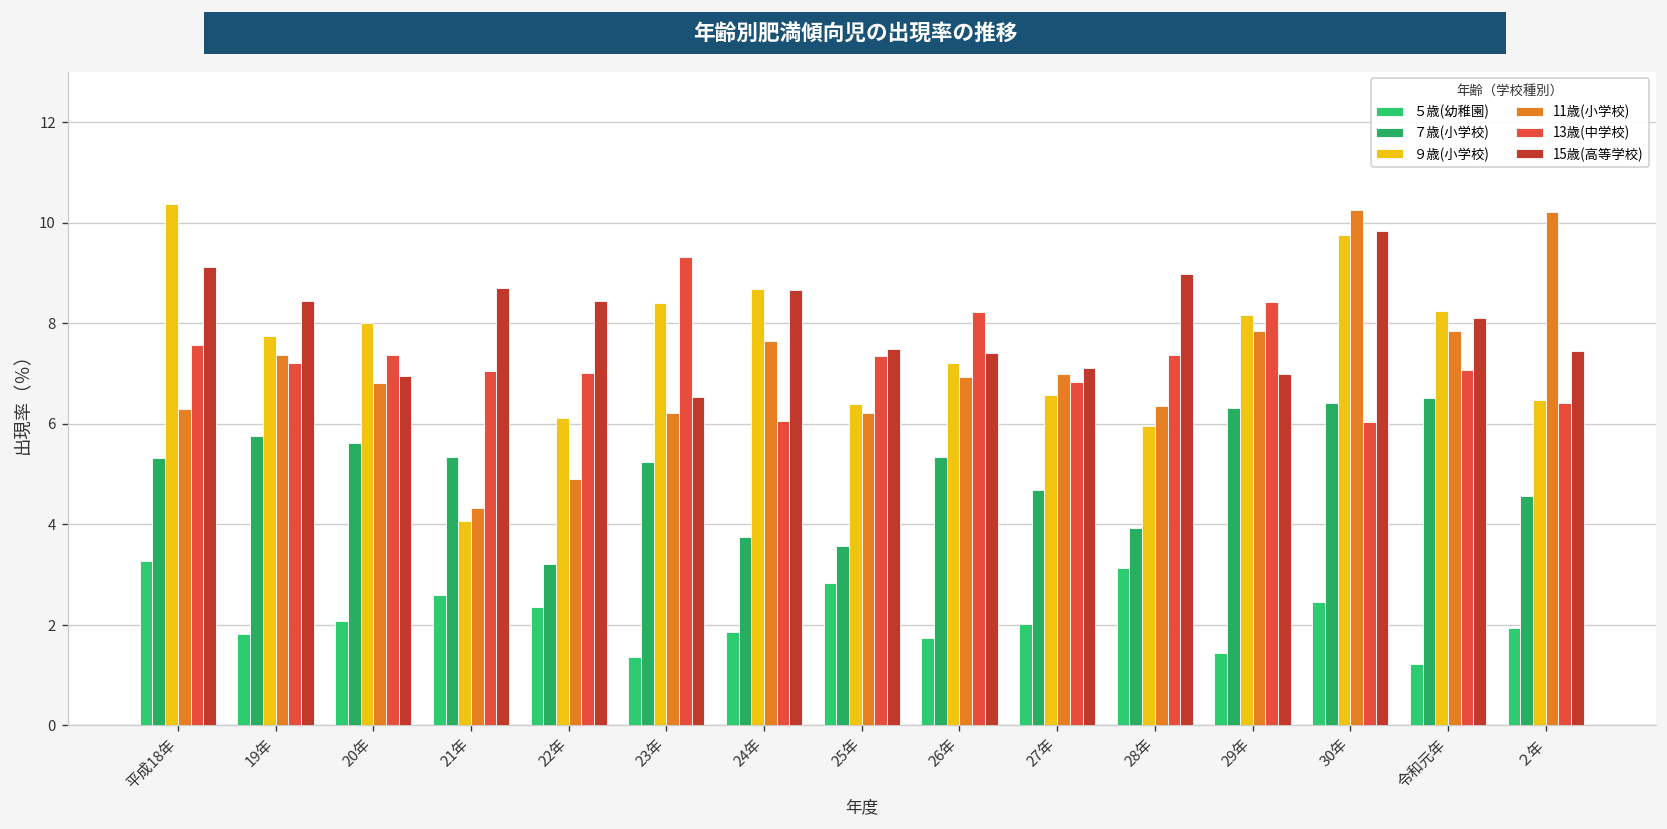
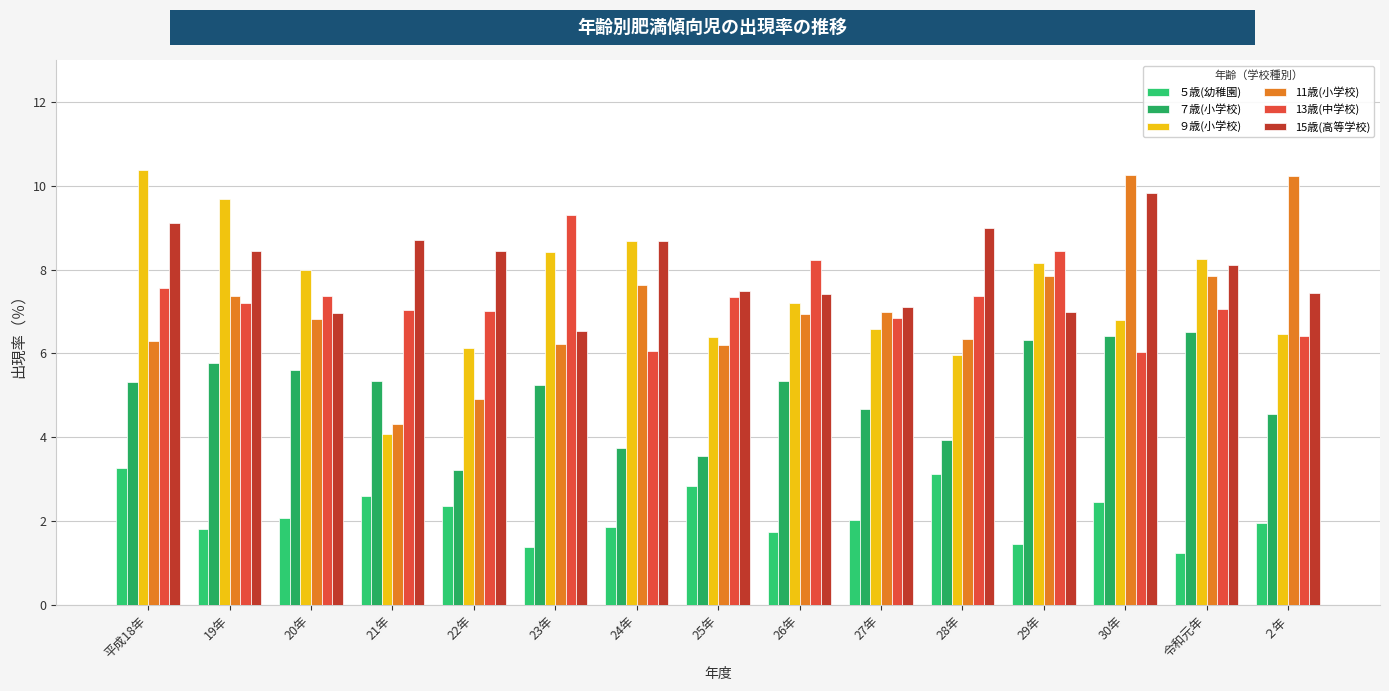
９歳(小学校), 19年: 7.7 -> 9.7
９歳(小学校), 30年: 9.8 -> 6.8
